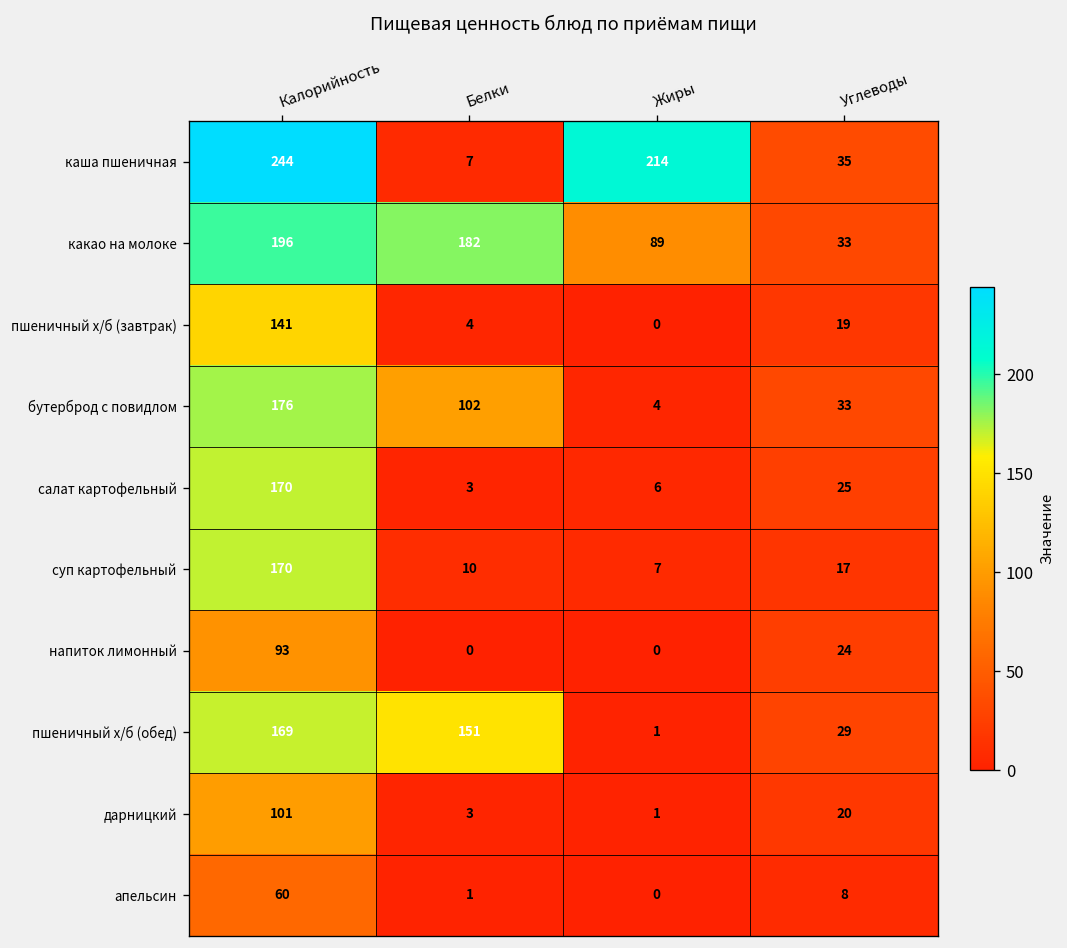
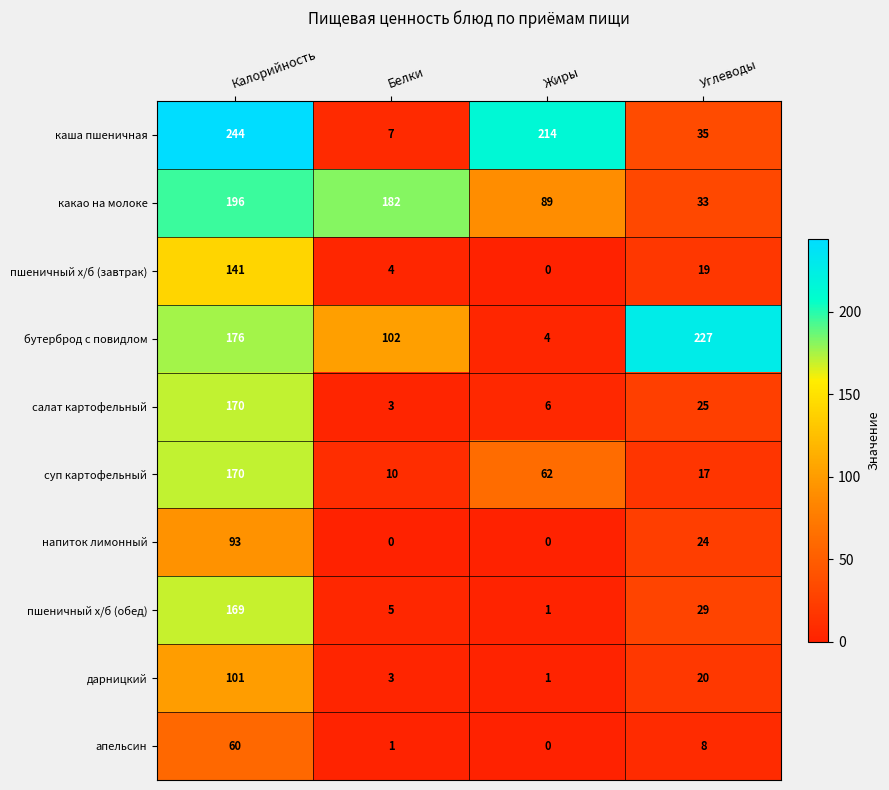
бутерброд с повидлом, Углеводы: 33 -> 227
суп картофельный, Жиры: 7 -> 62
пшеничный х/б (обед), Белки: 151 -> 5
